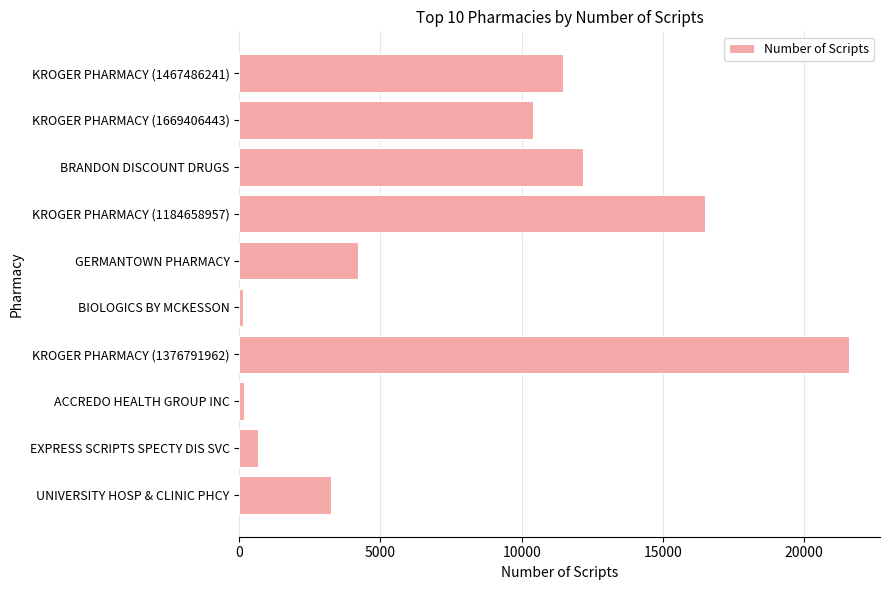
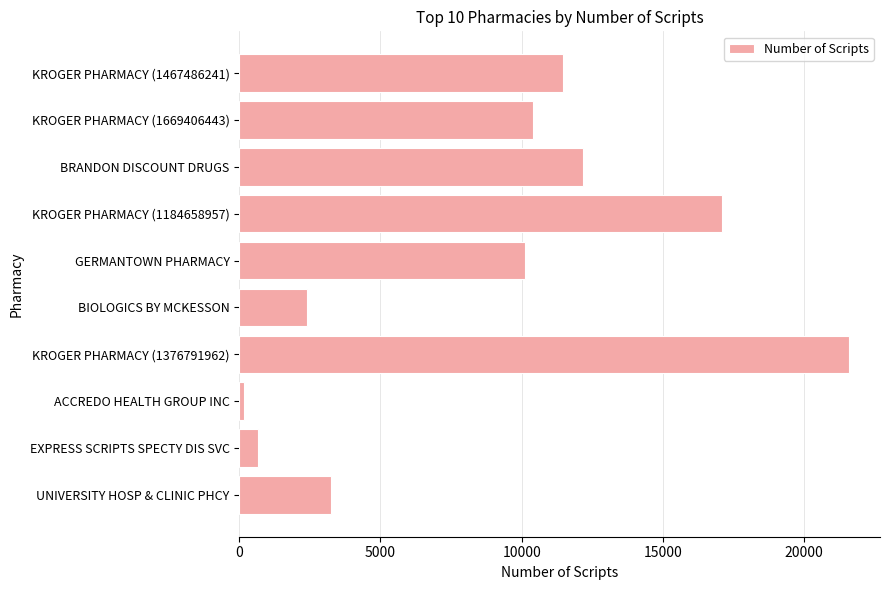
KROGER PHARMACY (1184658957): 16500 -> 17100
GERMANTOWN PHARMACY: 4200 -> 10100
BIOLOGICS BY MCKESSON: 100 -> 2400
